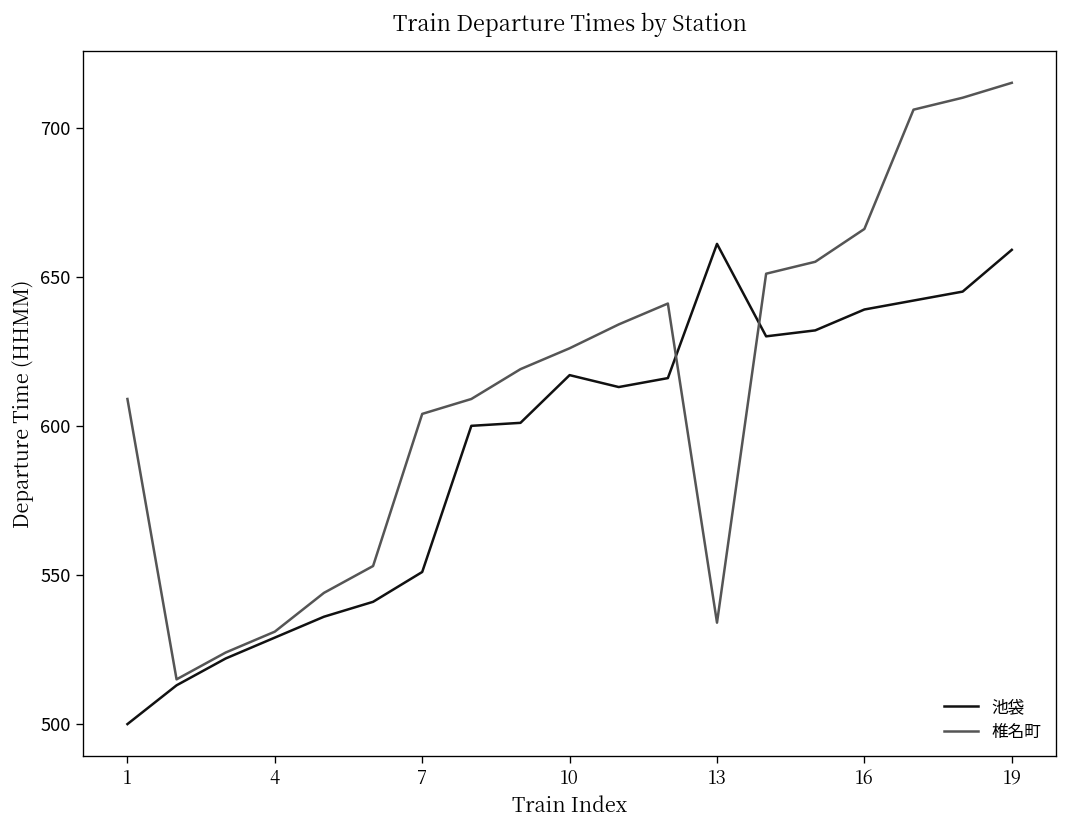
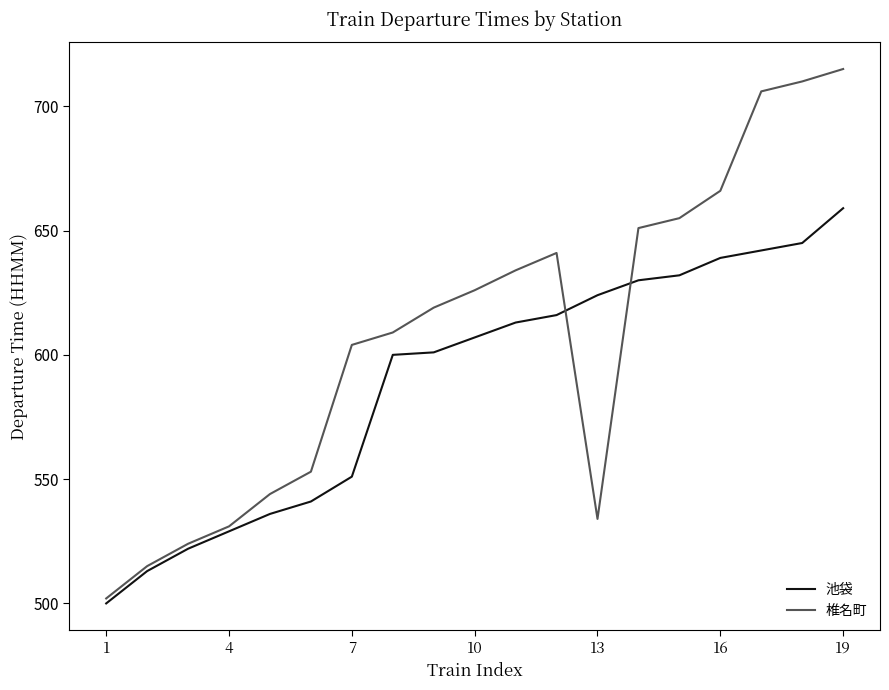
椎名町, 1: 609 -> 502
池袋, 10: 617 -> 607
池袋, 13: 661 -> 624
